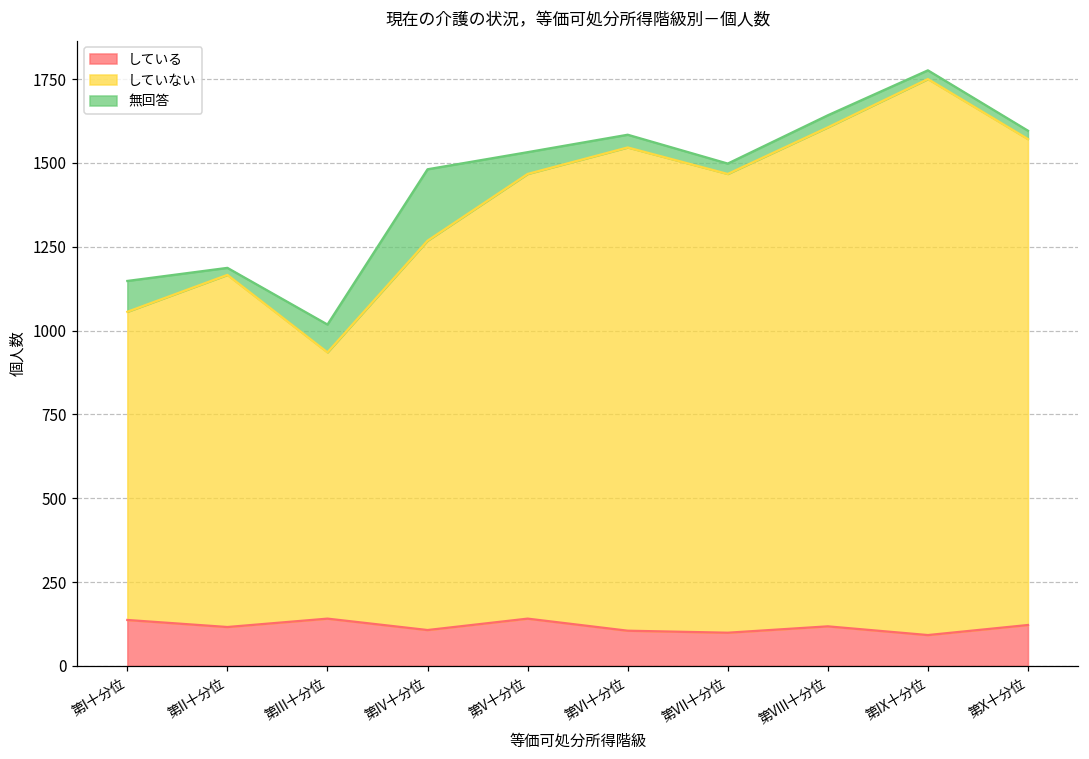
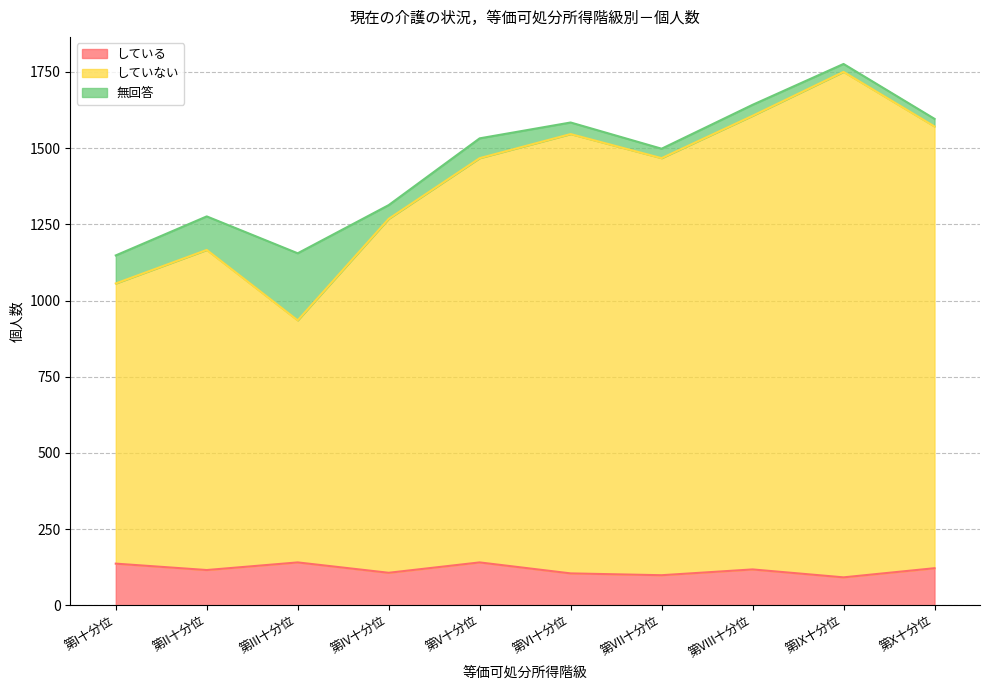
無回答, 第II十分位: 20 -> 110
無回答, 第III十分位: 80 -> 220
無回答, 第IV十分位: 210 -> 50
